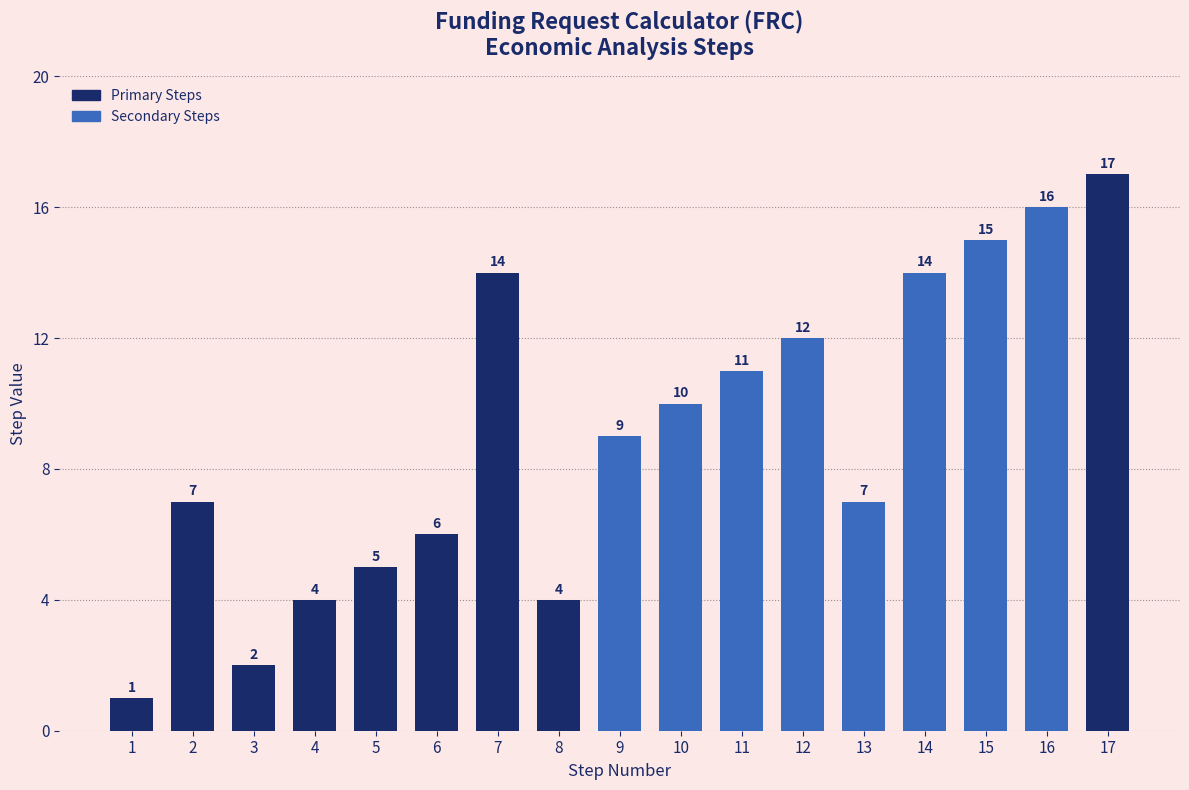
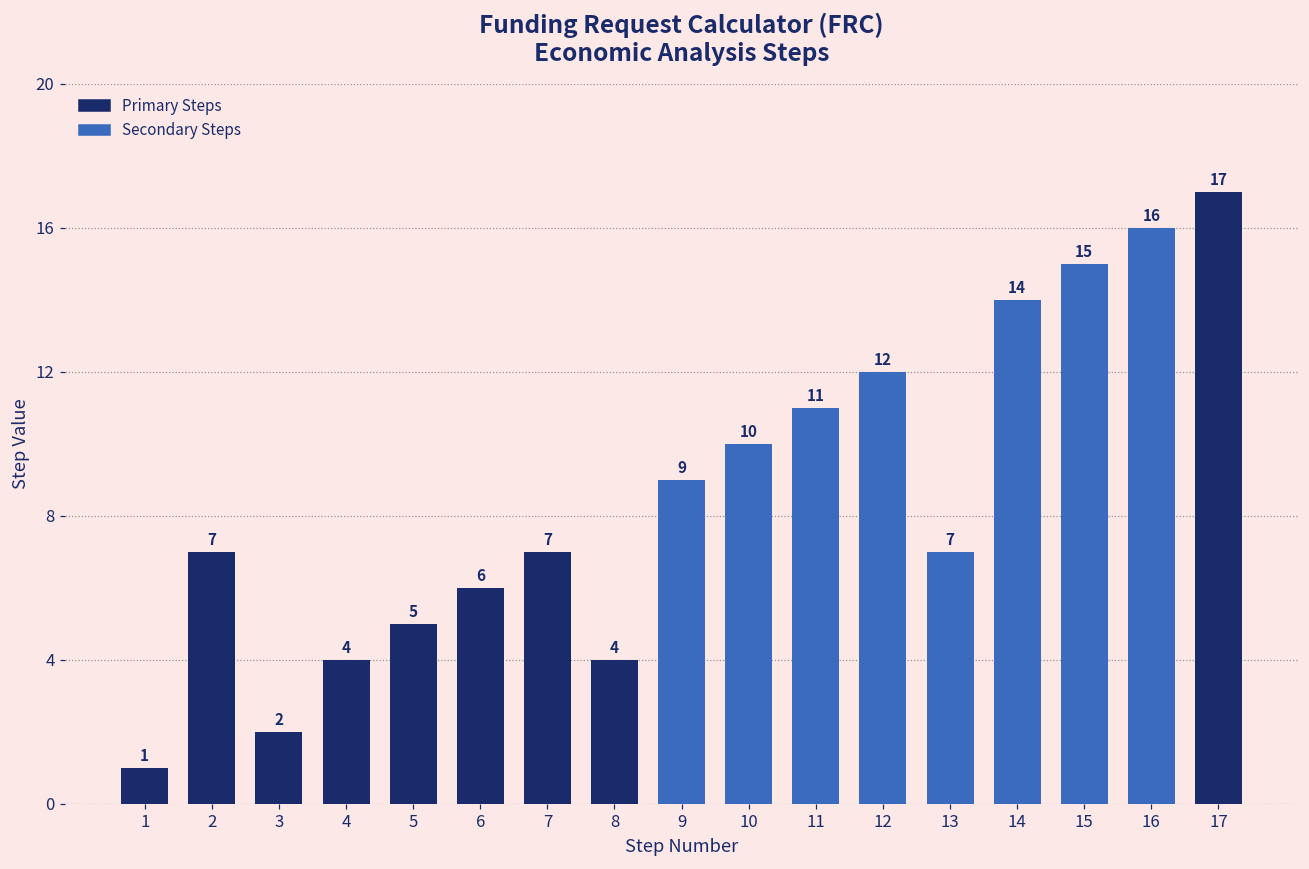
7: 14 -> 7
